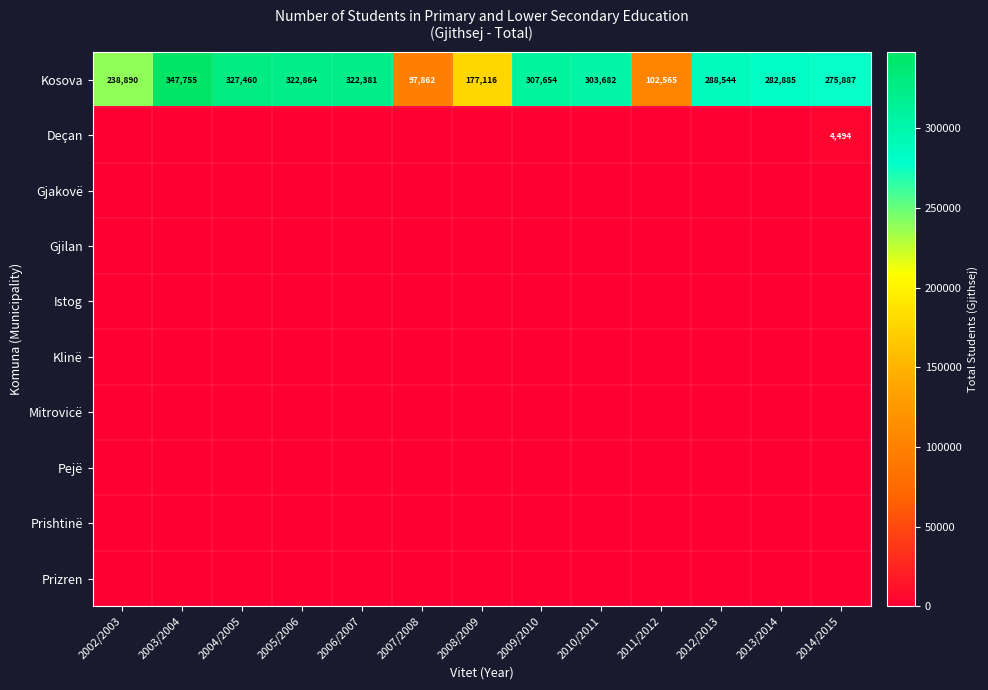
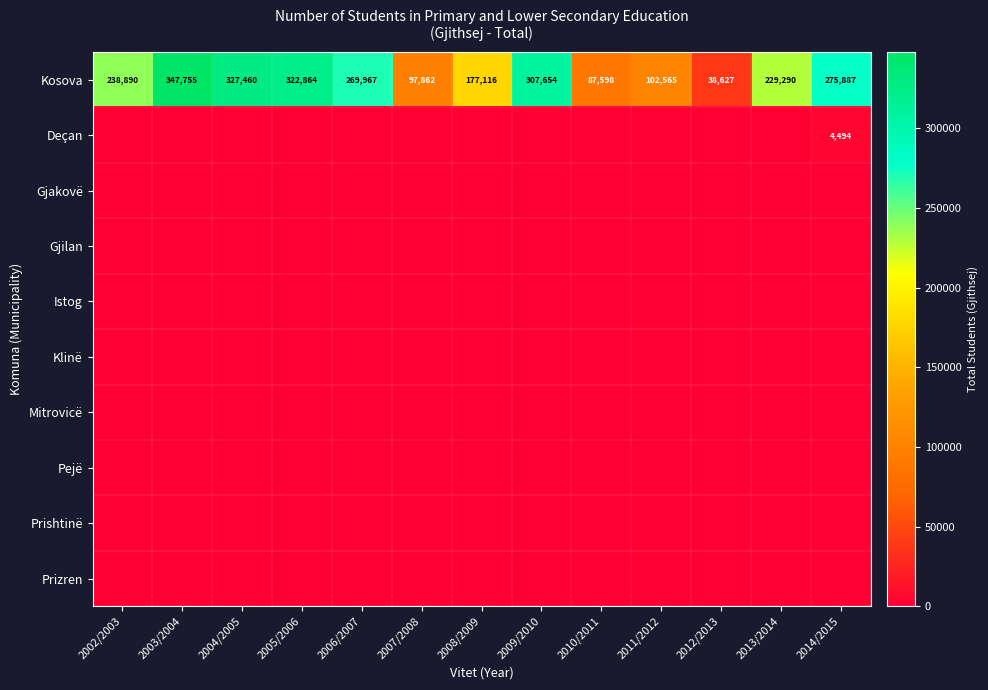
Kosova, 2006/2007: 322,381 -> 269,967
Kosova, 2010/2011: 303,682 -> 87,598
Kosova, 2012/2013: 288,544 -> 38,627
Kosova, 2013/2014: 282,885 -> 229,290
